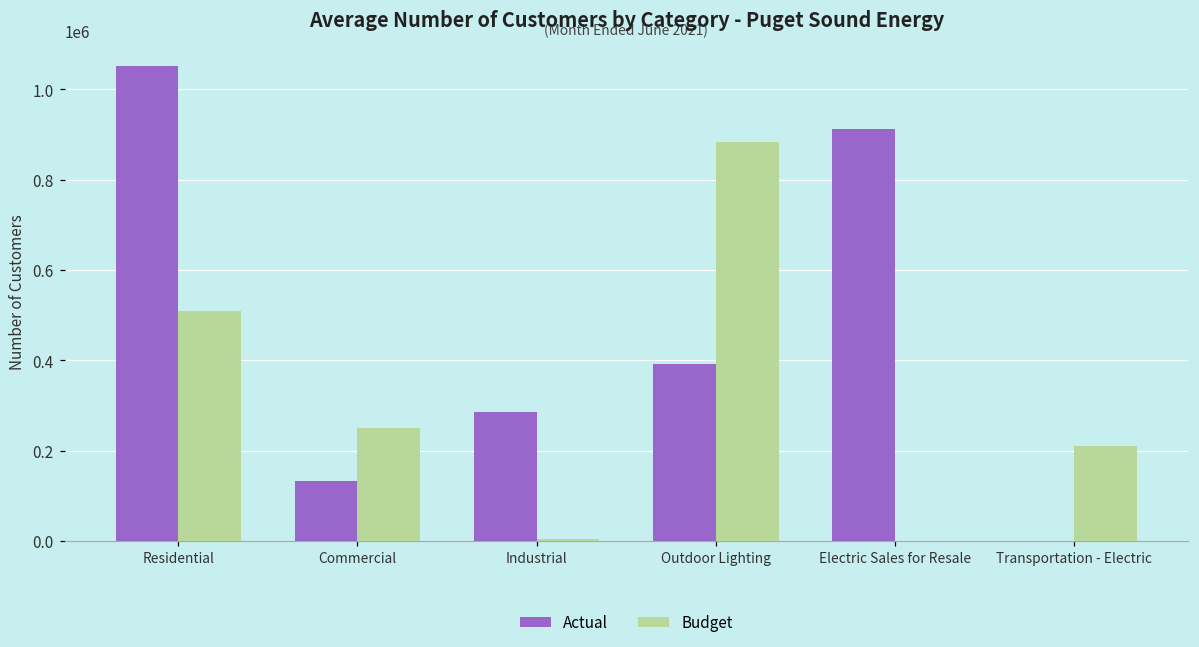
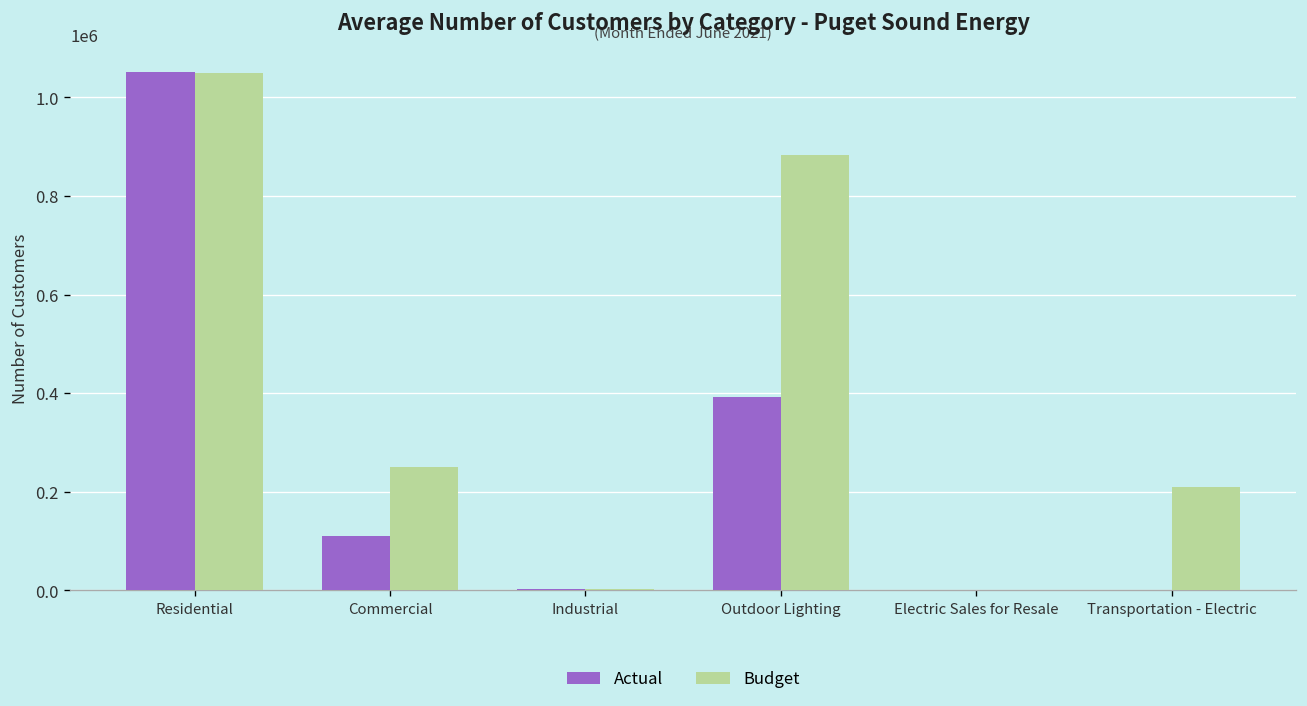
Budget, Residential: 510000 -> 1050000
Actual, Commercial: 130000 -> 110000
Actual, Industrial: 290000 -> 0
Actual, Electric Sales for Resale: 910000 -> 0
